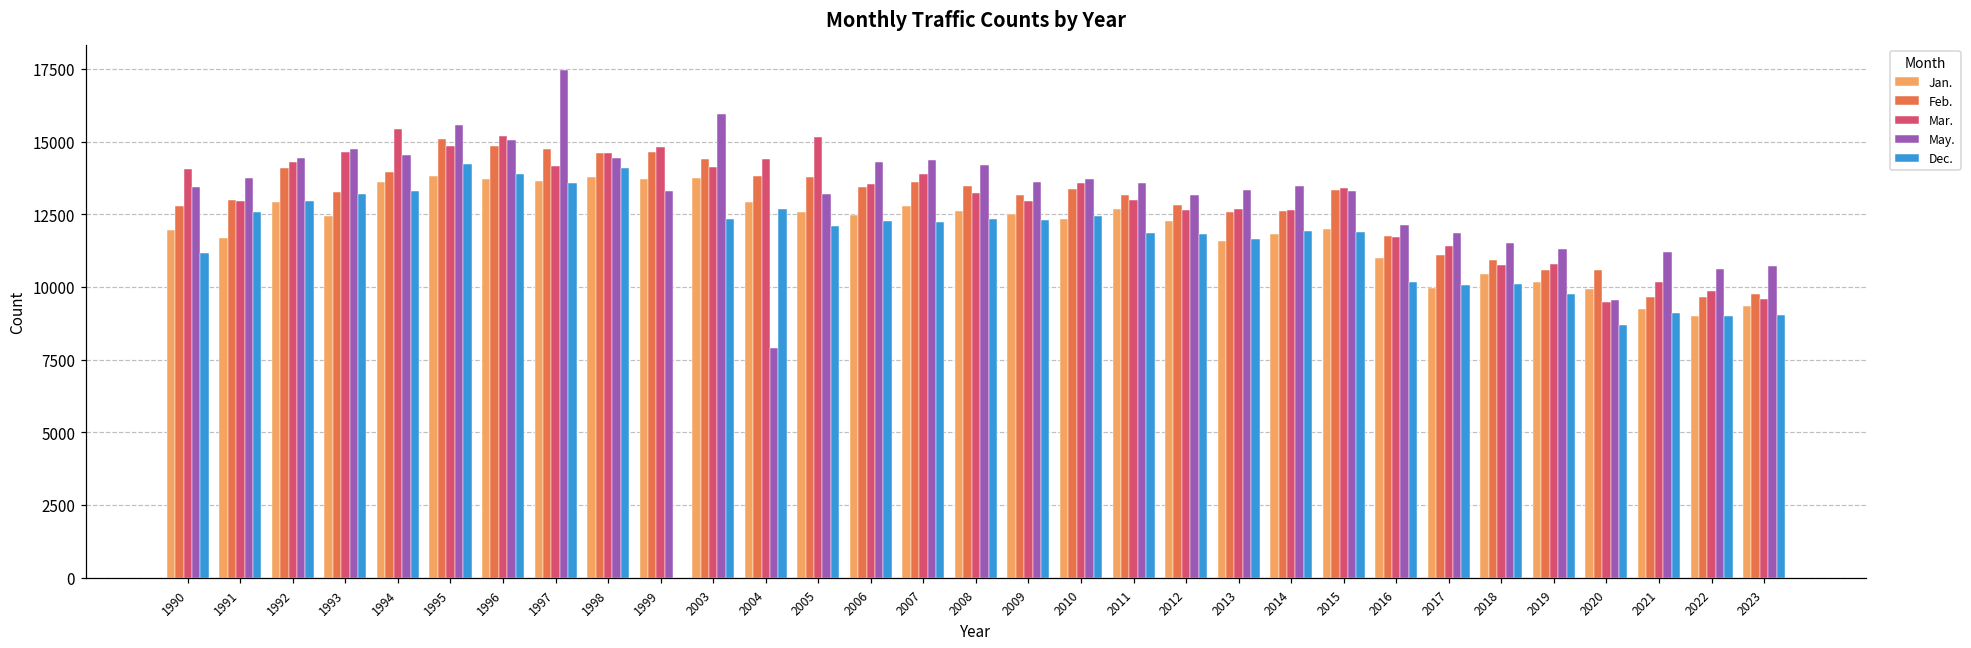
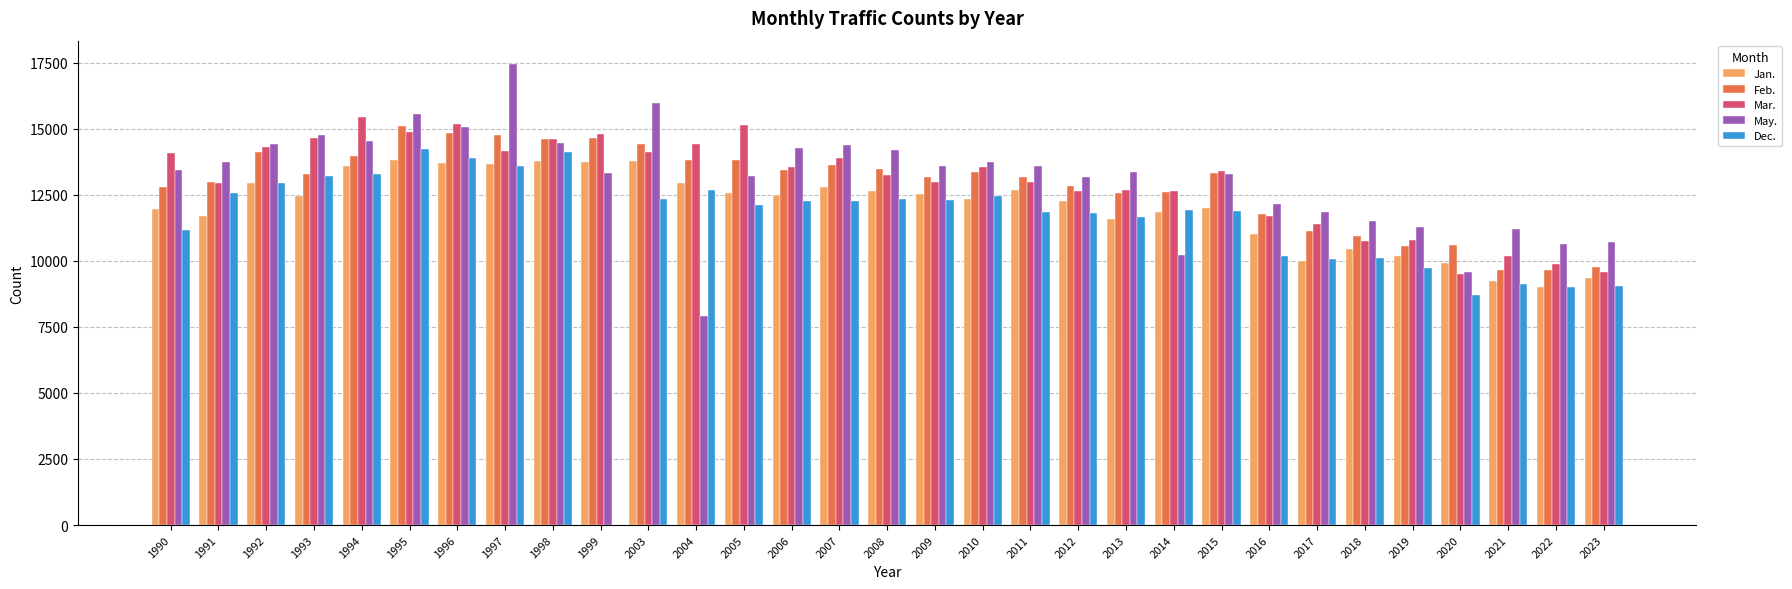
May., 2014: 13500 -> 10200
